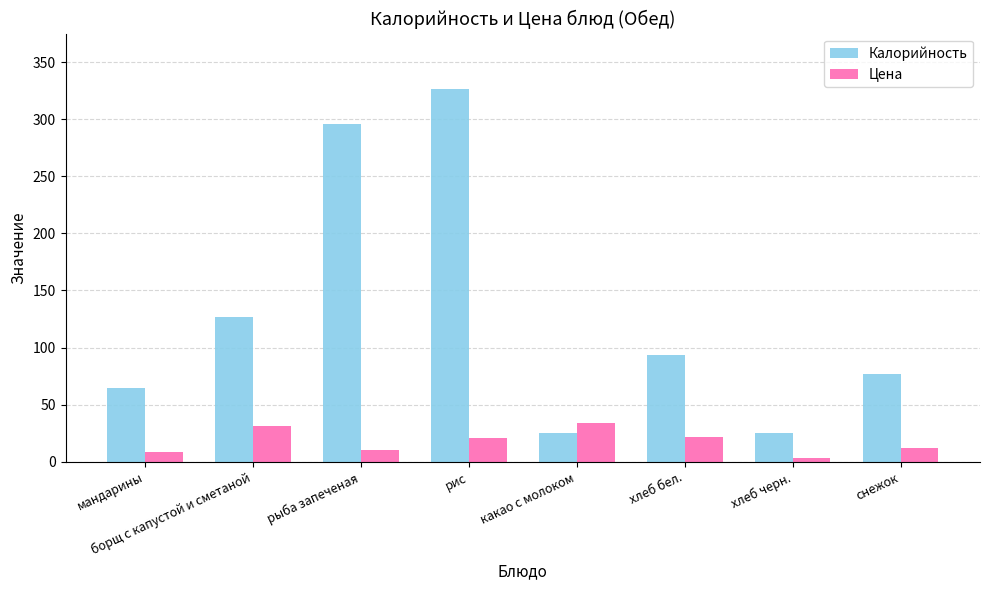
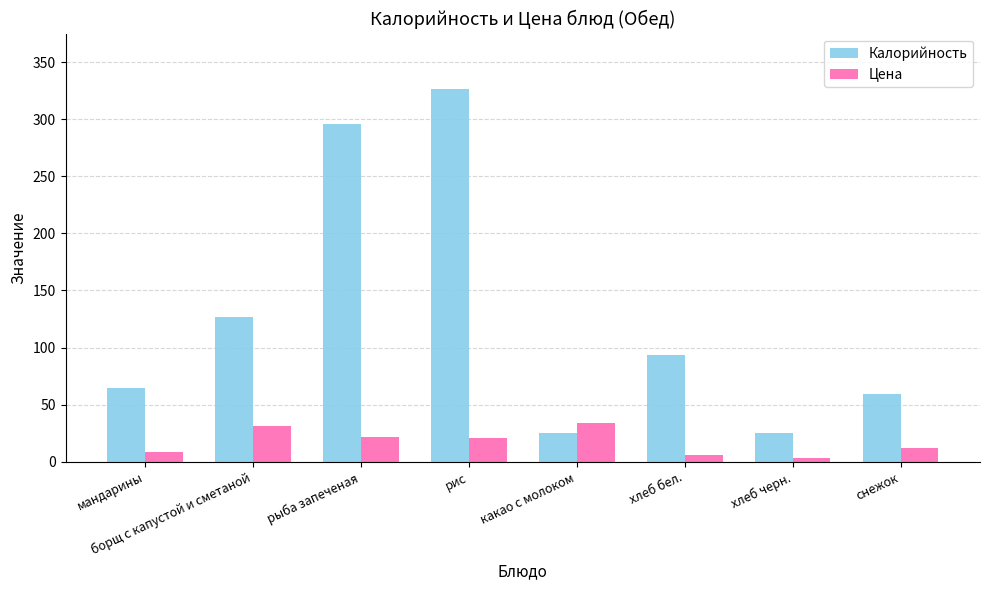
Цена, рыба запеченая: 10 -> 22
Цена, хлеб бел.: 22 -> 6
Калорийность, снежок: 77 -> 60
